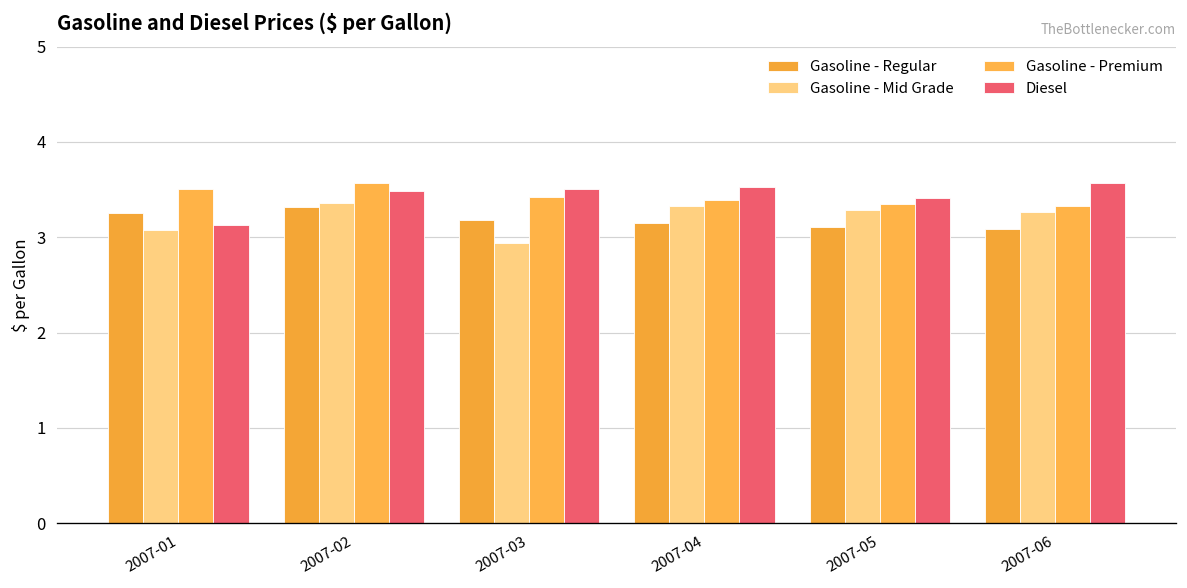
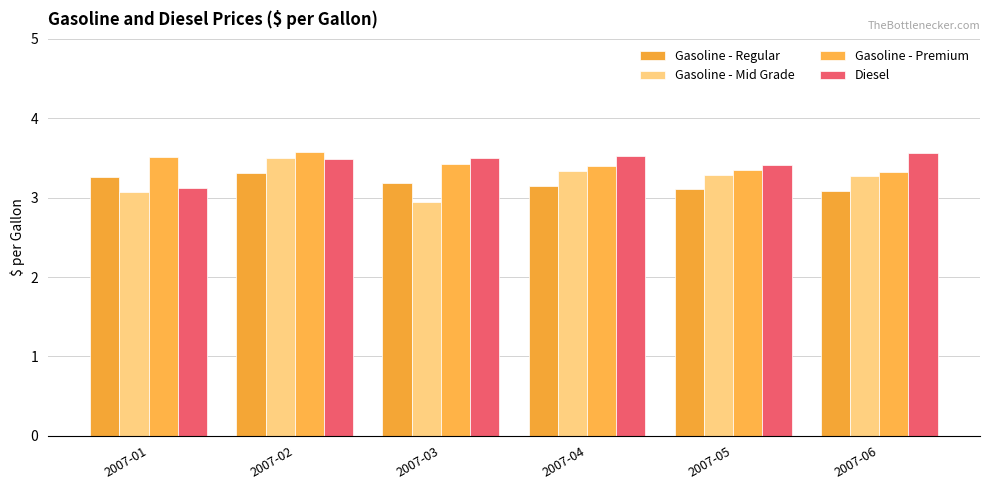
Gasoline - Mid Grade, 2007-02: 3.4 -> 3.5
